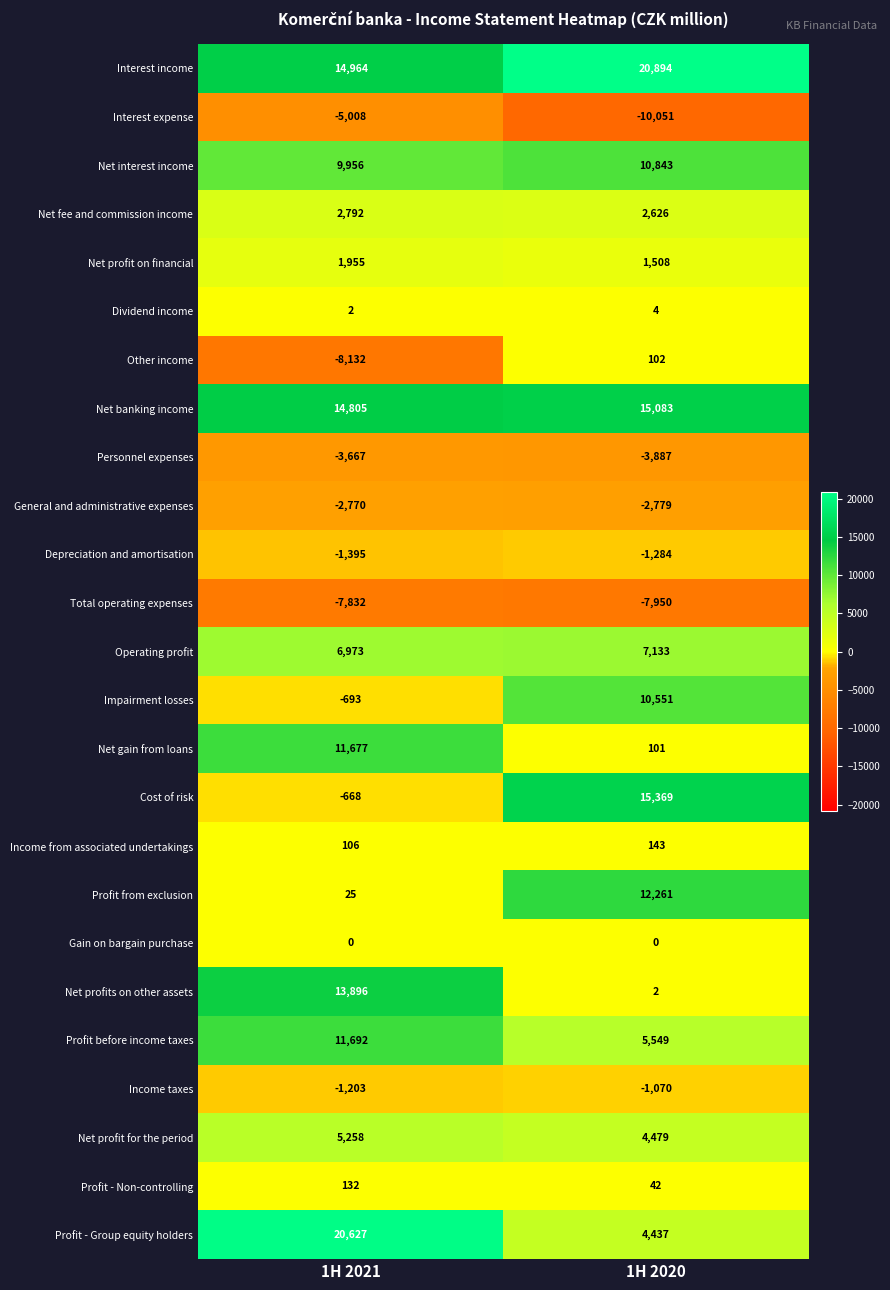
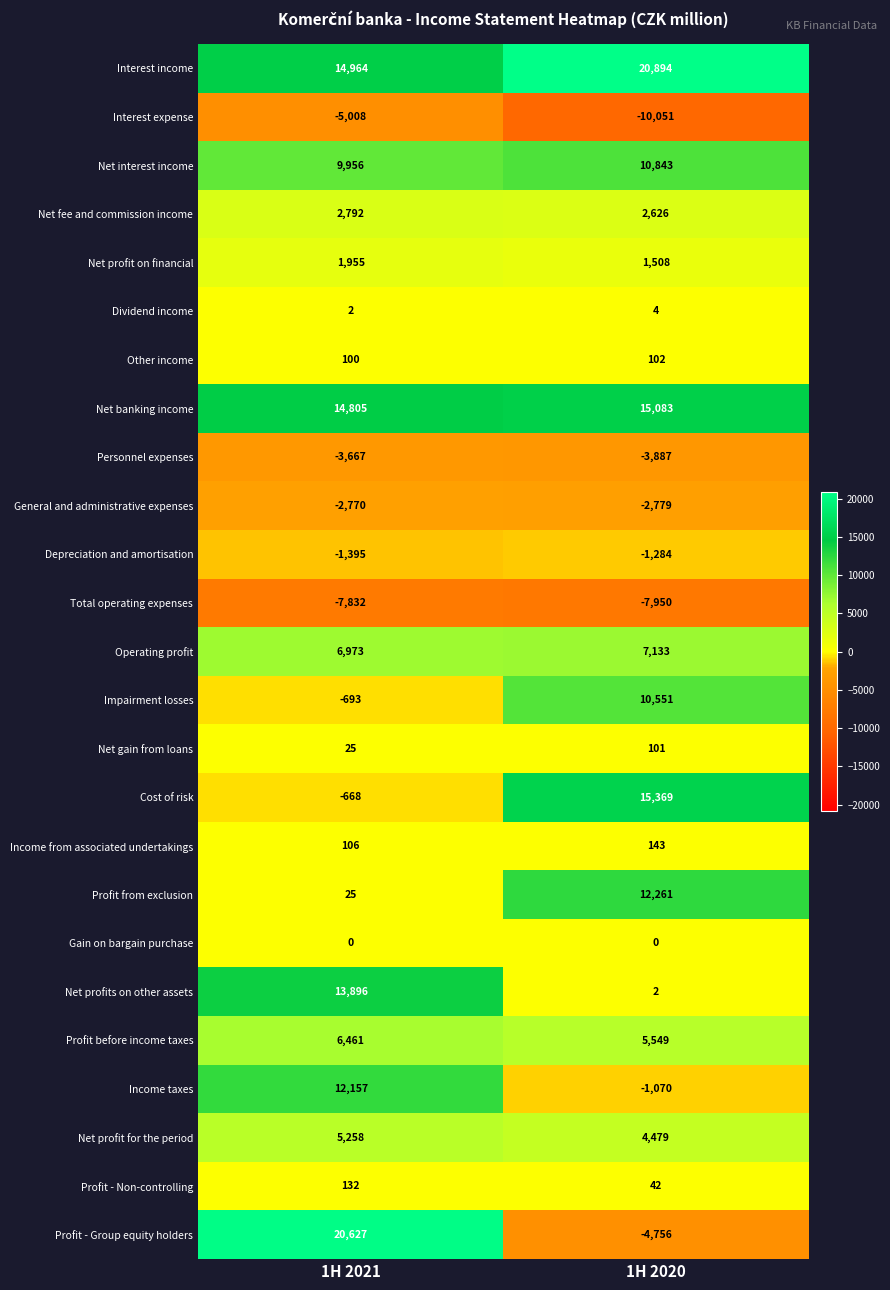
Other income, 1H 2021: -8,132 -> 100
Net gain from loans, 1H 2021: 11,677 -> 25
Profit before income taxes, 1H 2021: 11,692 -> 6,461
Income taxes, 1H 2021: -1,203 -> 12,157
Profit - Group equity holders, 1H 2020: 4,437 -> -4,756
